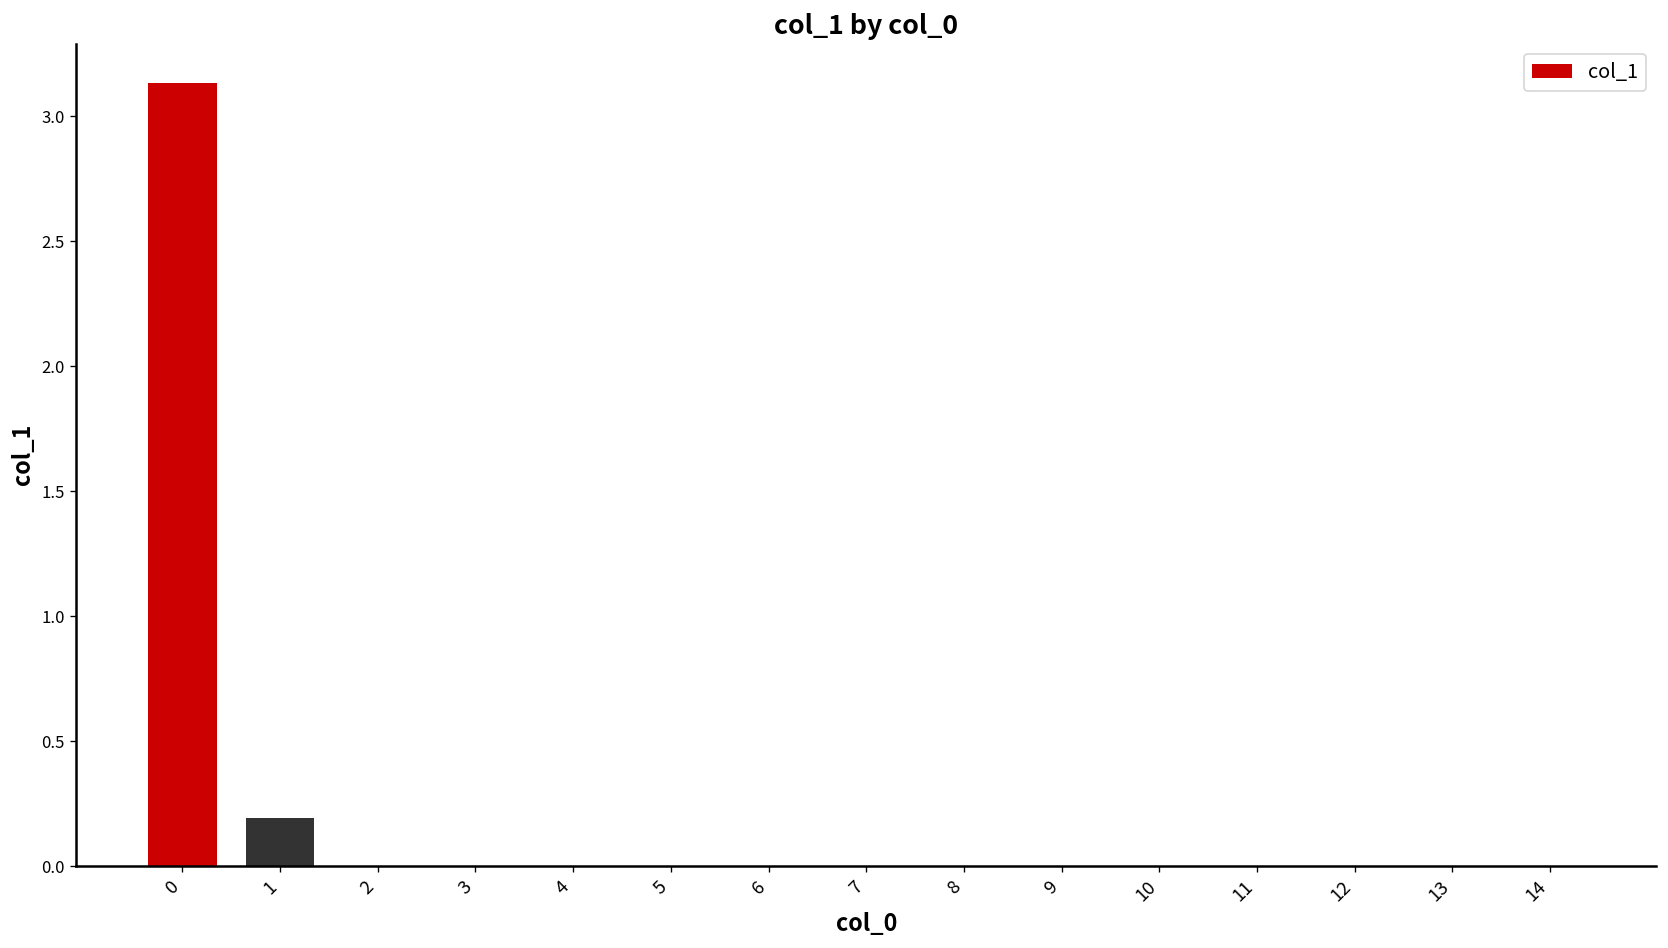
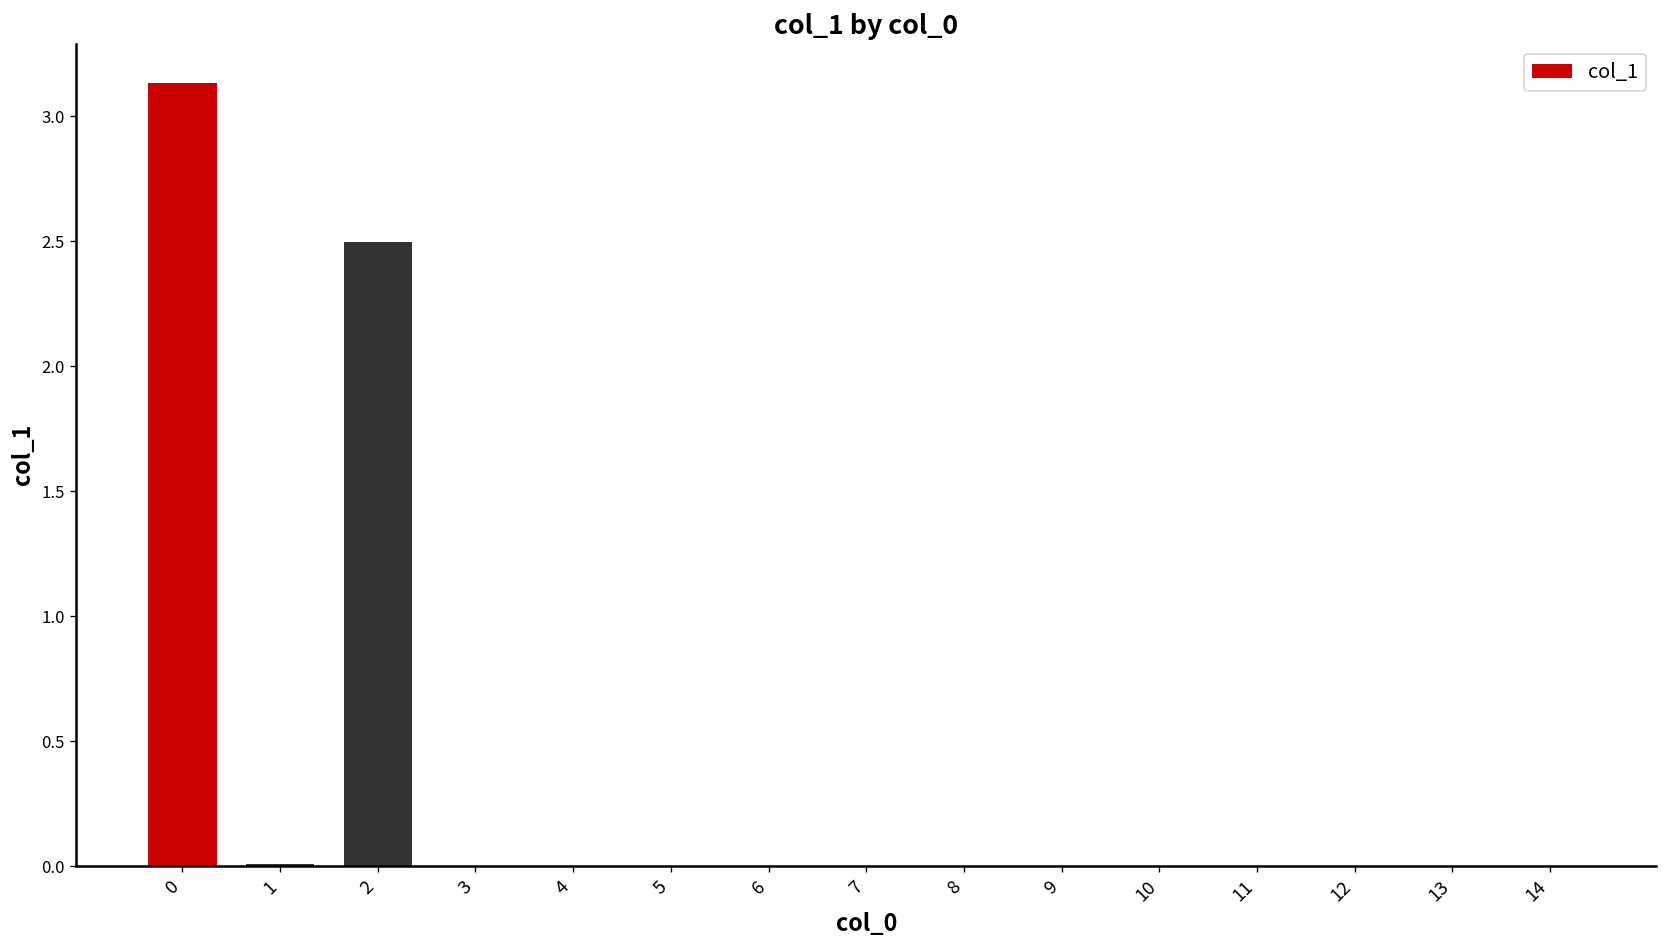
1: 0.19 -> 0.01
2: 0.00 -> 2.49
